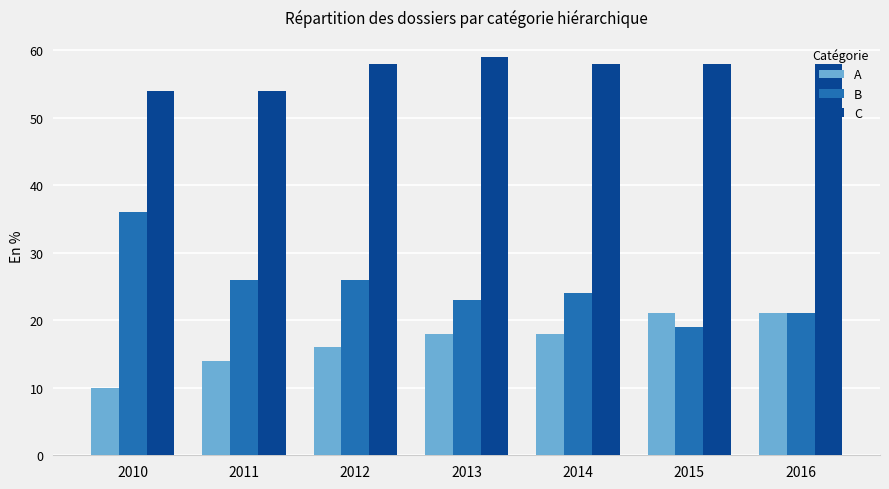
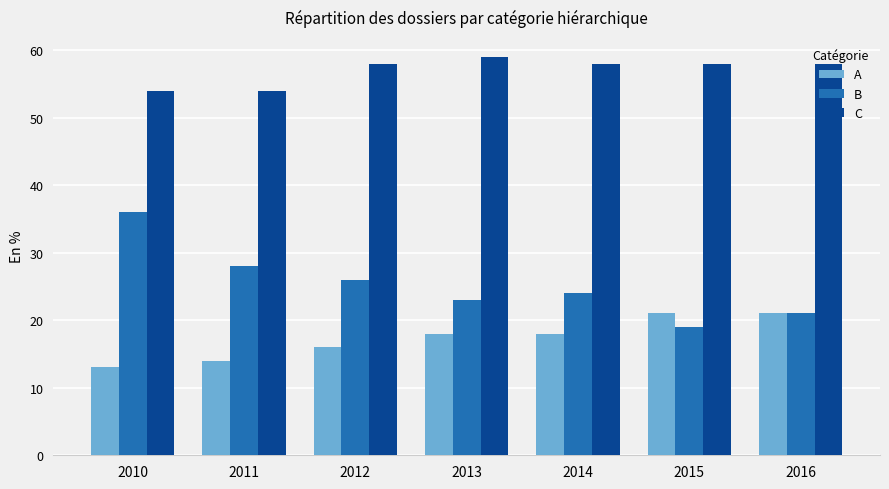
A, 2010: 10 -> 13
B, 2011: 26 -> 28
